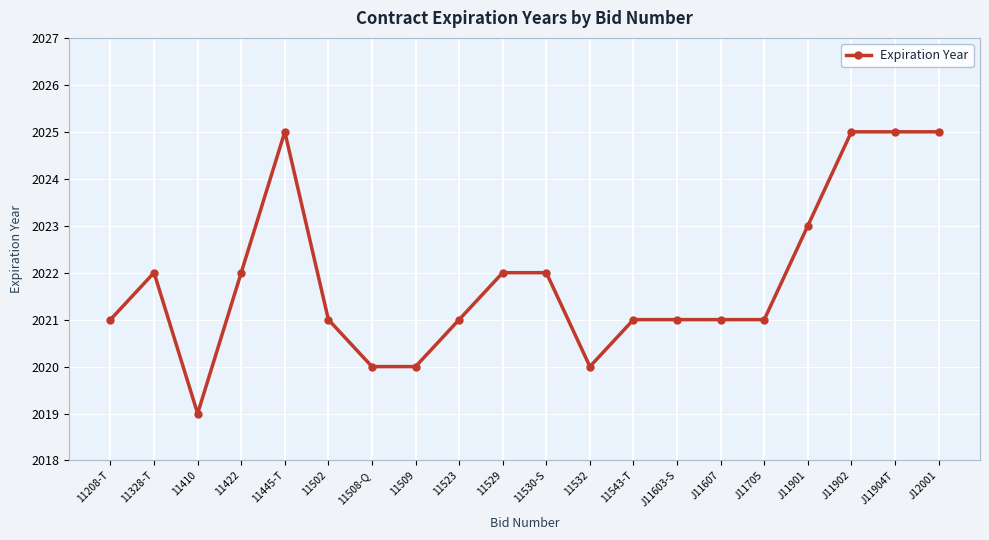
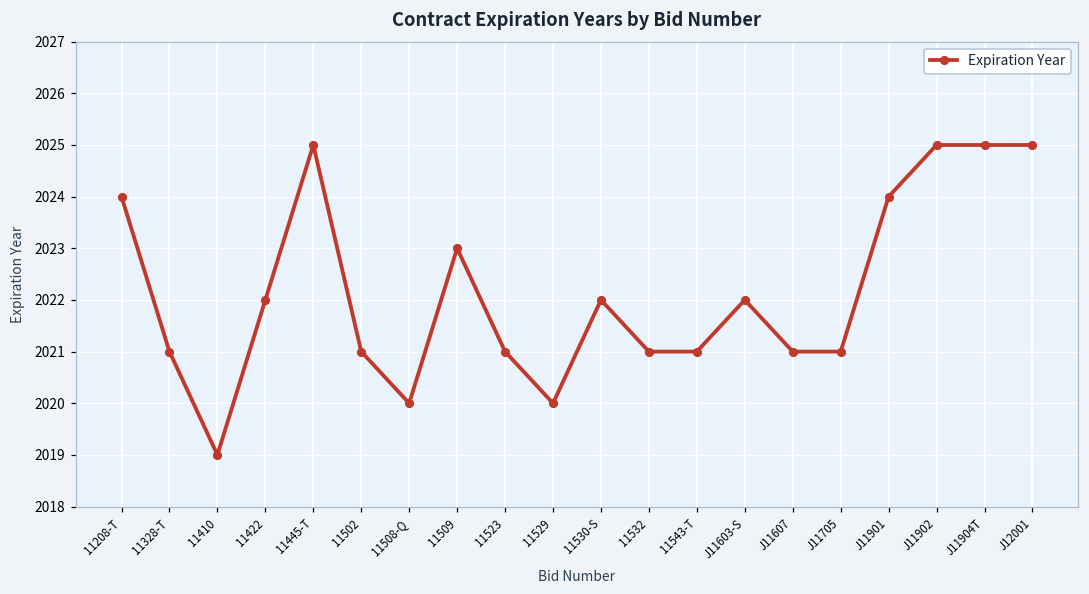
11208-T: 2021 -> 2024
11328-T: 2022 -> 2021
11509: 2020 -> 2023
11529: 2022 -> 2020
11532: 2020 -> 2021
J11603-S: 2021 -> 2022
J11901: 2023 -> 2024
